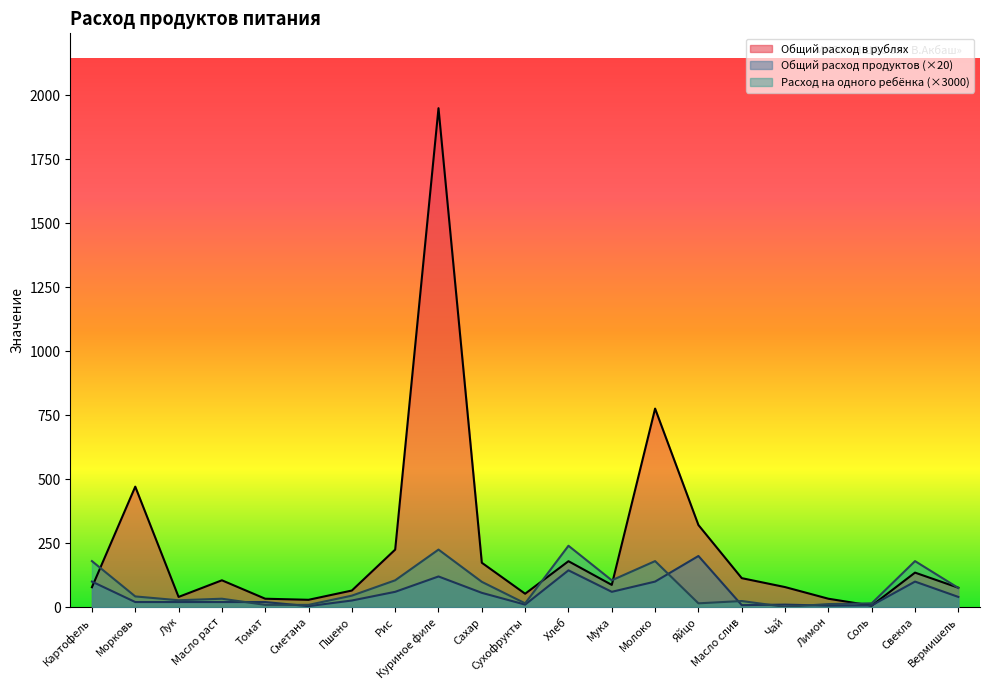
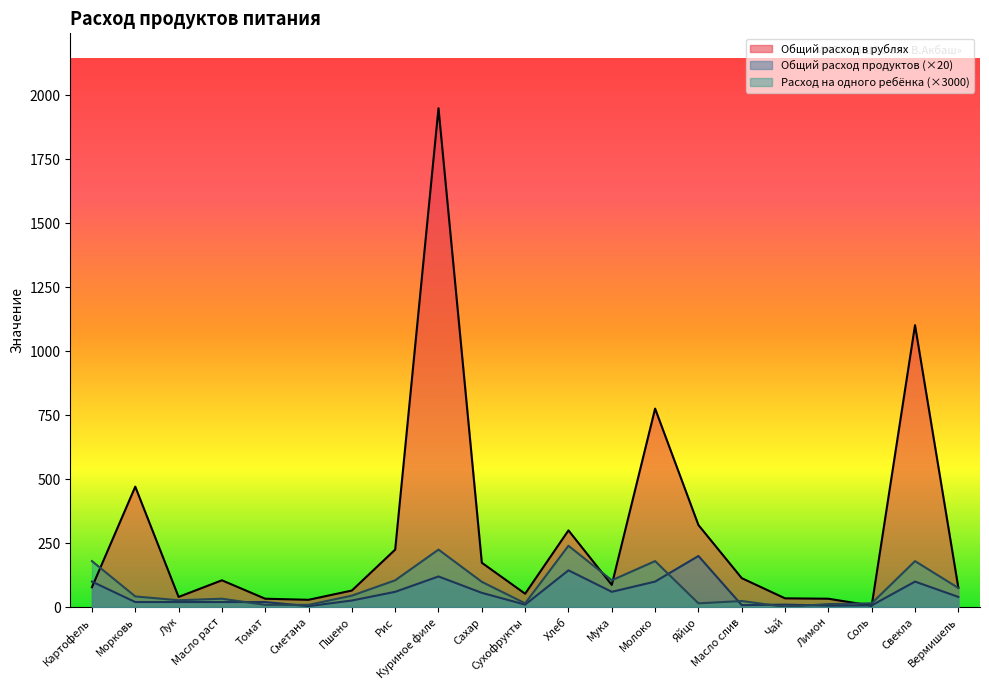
Общий расход в рублях, Хлеб: 180 -> 300
Общий расход в рублях, Чай: 80 -> 30
Общий расход в рублях, Свекла: 140 -> 1100
